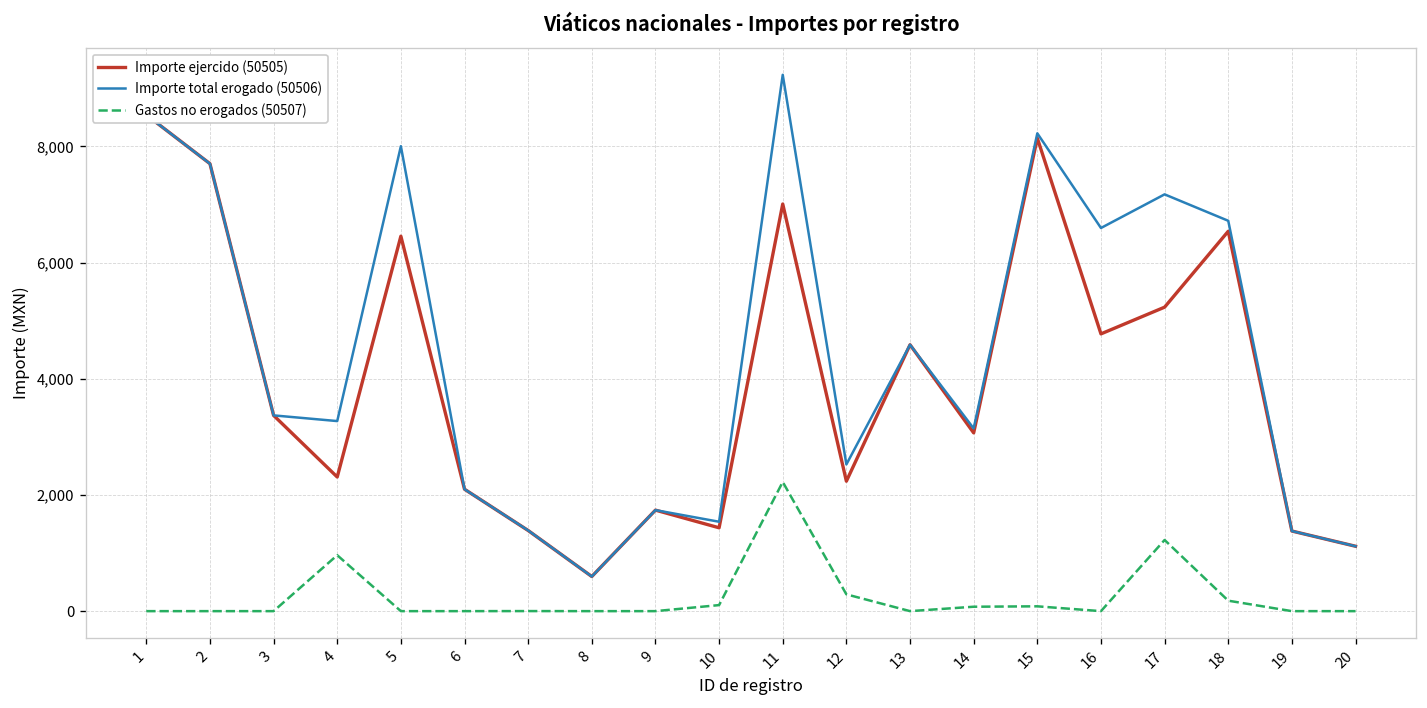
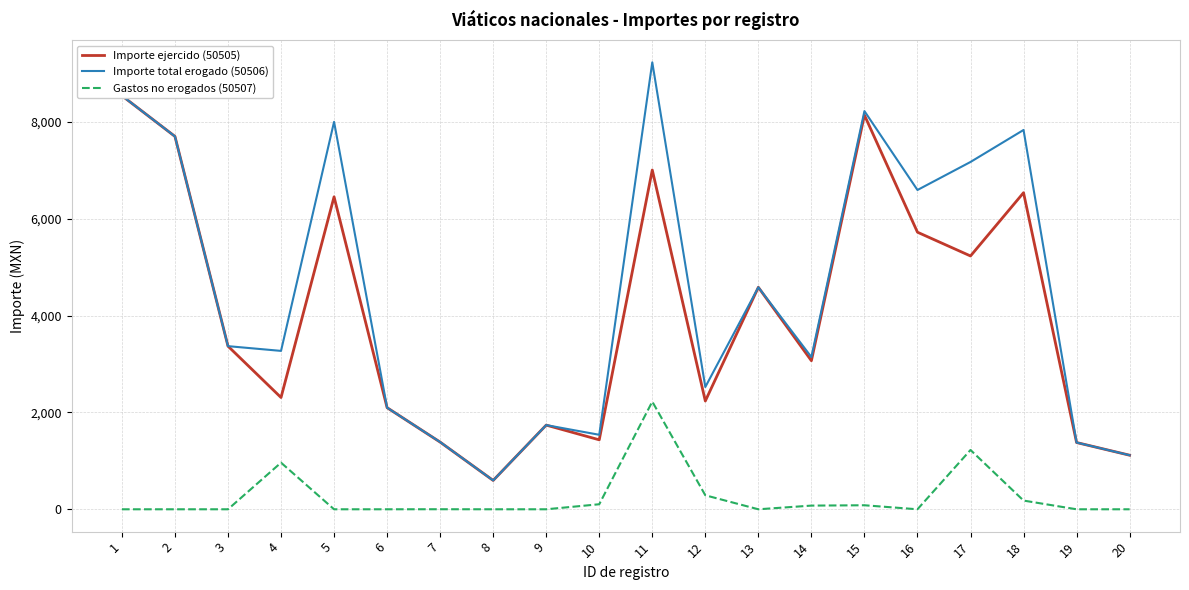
Importe ejercido (50505), 16: 4,800 -> 5,700
Importe total erogado (50506), 18: 6,700 -> 7,800
